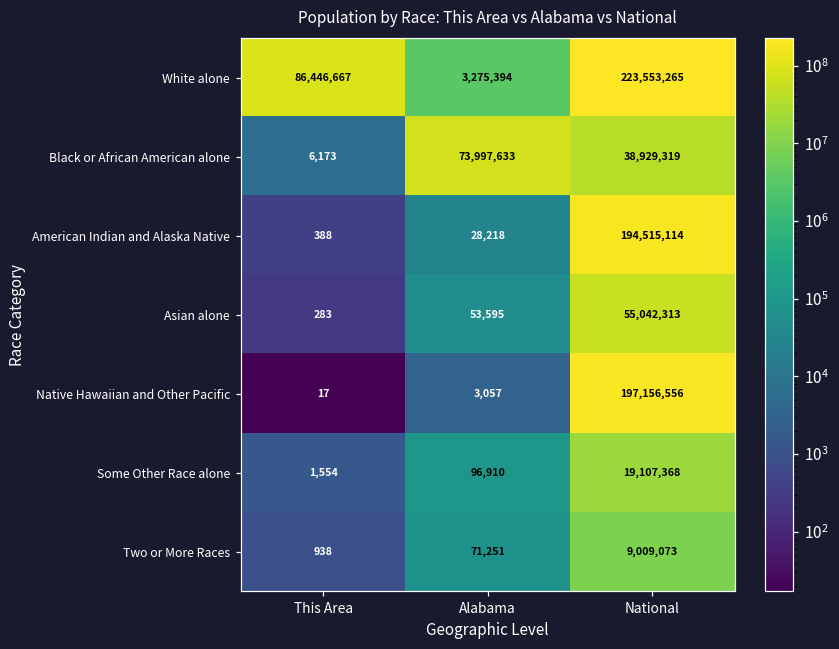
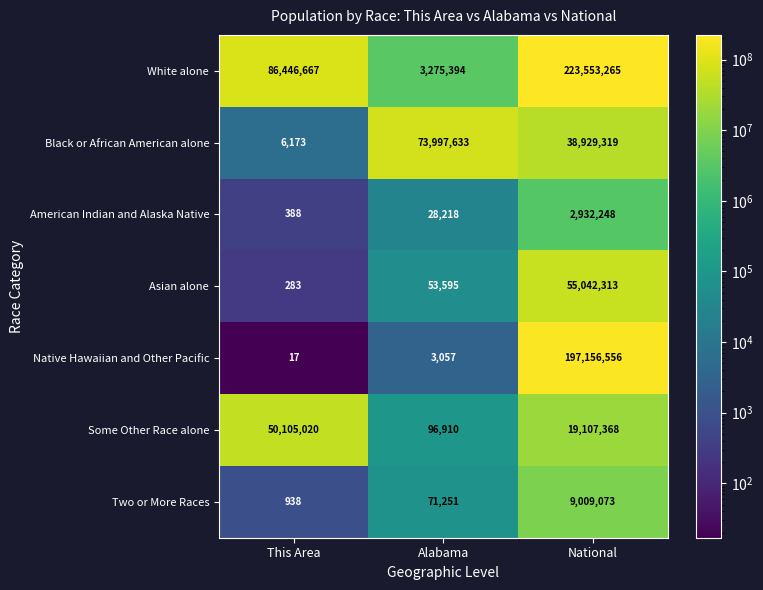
American Indian and Alaska Native, National: 194,515,114 -> 2,932,248
Some Other Race alone, This Area: 1,554 -> 50,105,020
